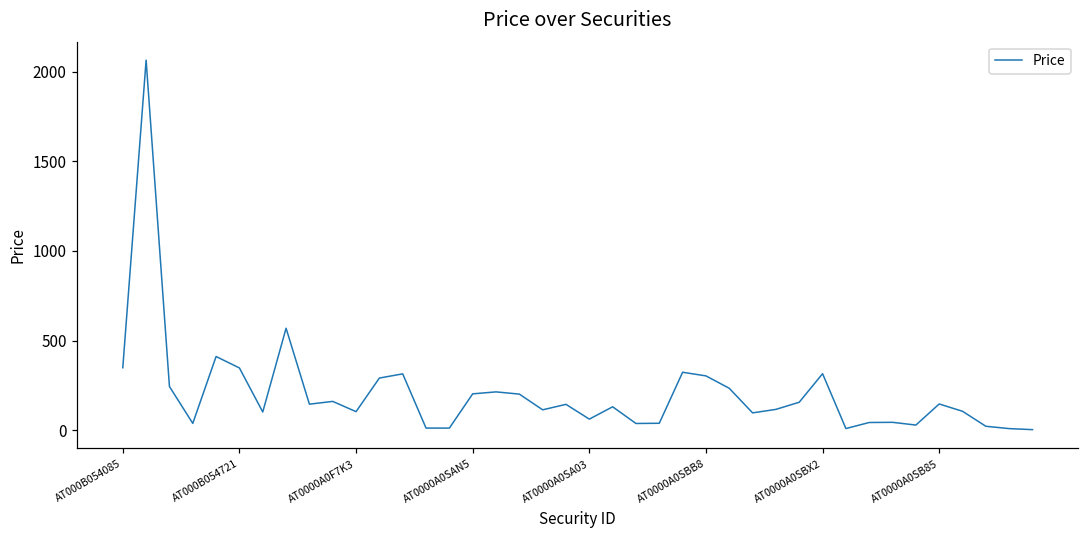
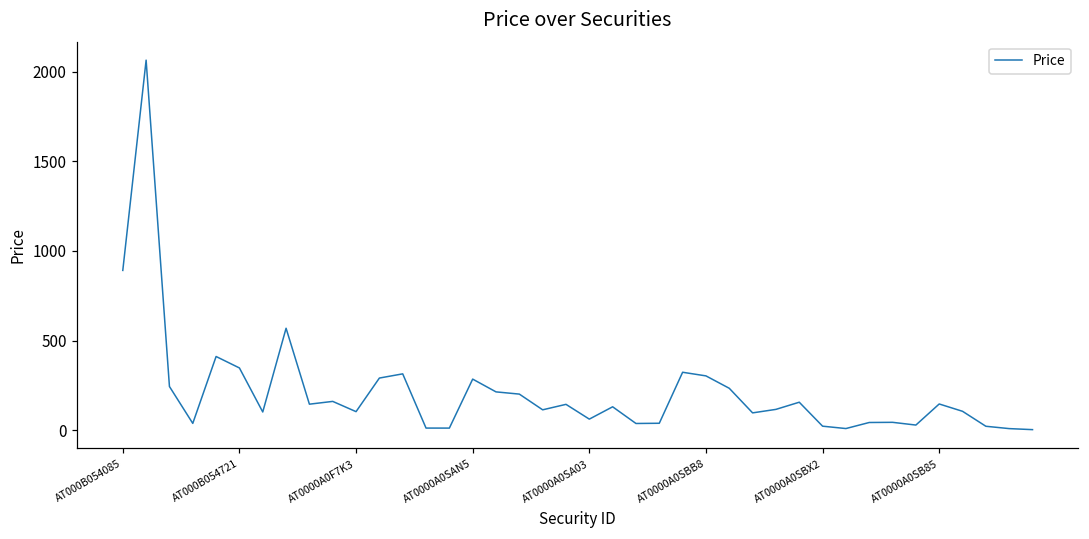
AT000B054085: 350 -> 890
AT0000A0SAN5: 200 -> 290
AT0000A0SBX2: 320 -> 20
